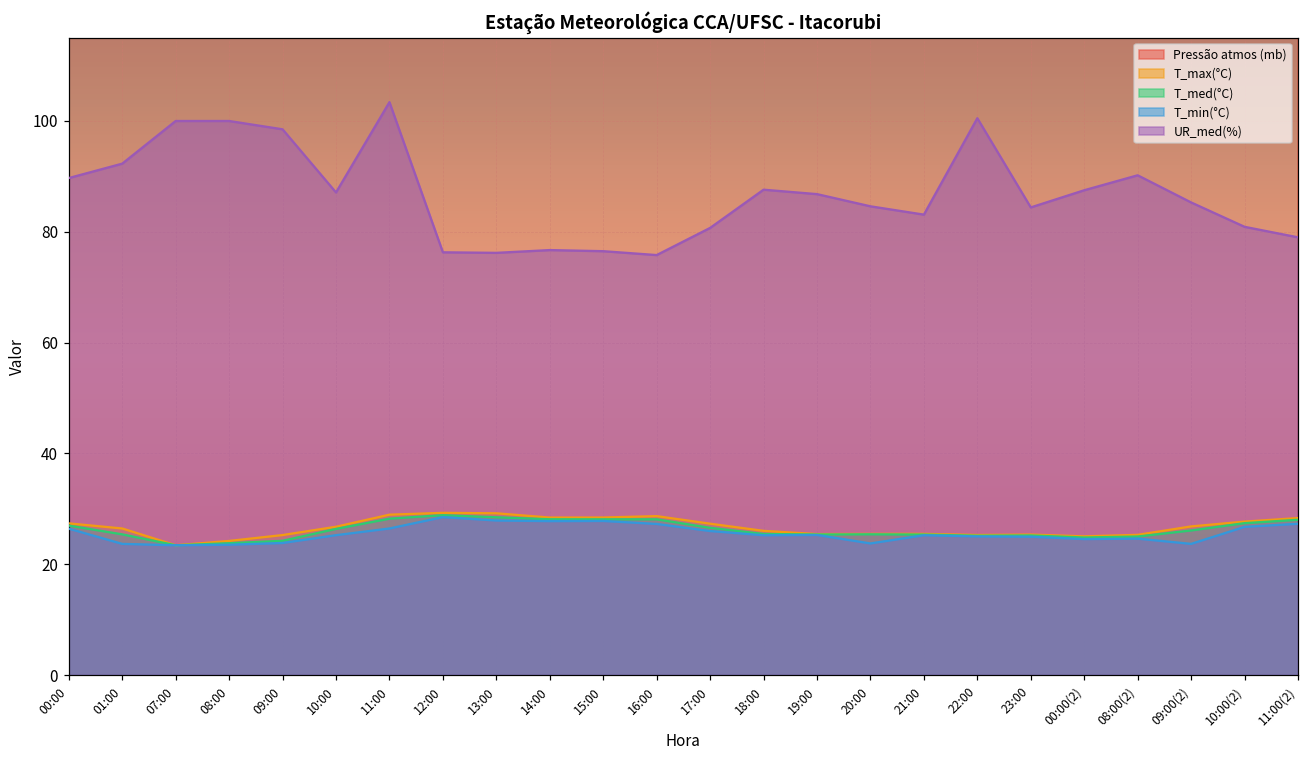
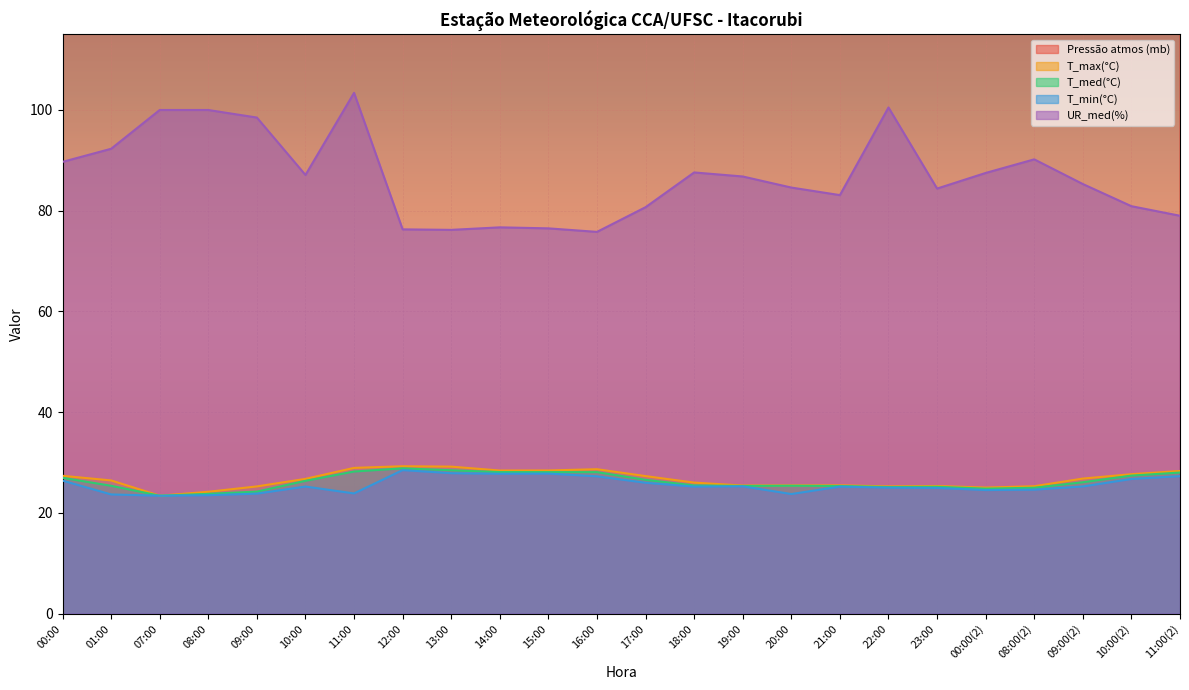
T_min(°C), 11:00: 26 -> 24
T_min(°C), 09:00(2): 24 -> 25
